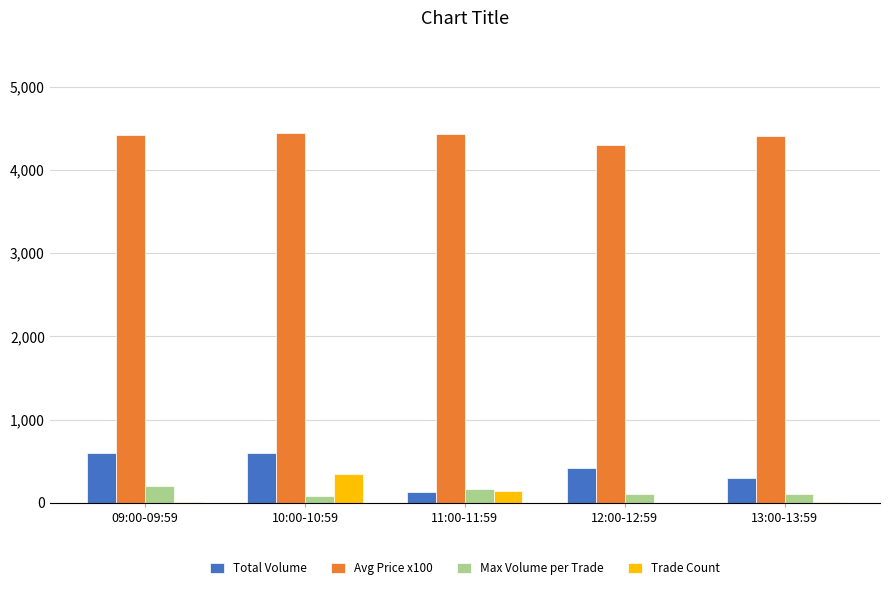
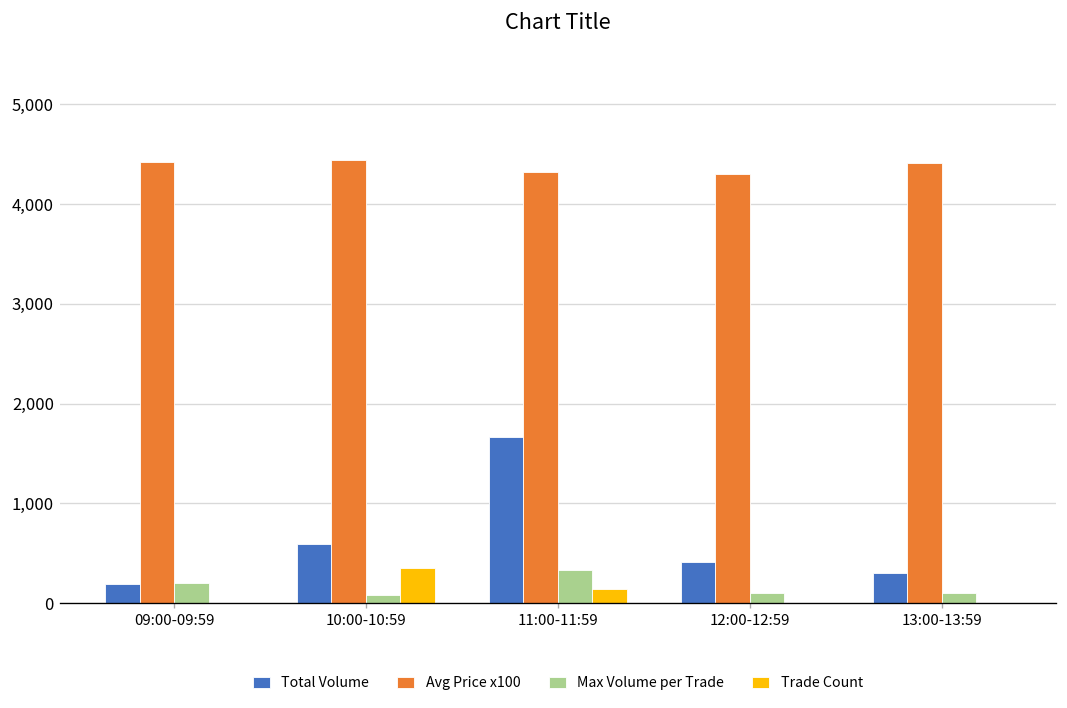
Total Volume, 09:00-09:59: 600 -> 200
Total Volume, 11:00-11:59: 100 -> 1,700
Avg Price x100, 11:00-11:59: 4,400 -> 4,300
Max Volume per Trade, 11:00-11:59: 200 -> 300
